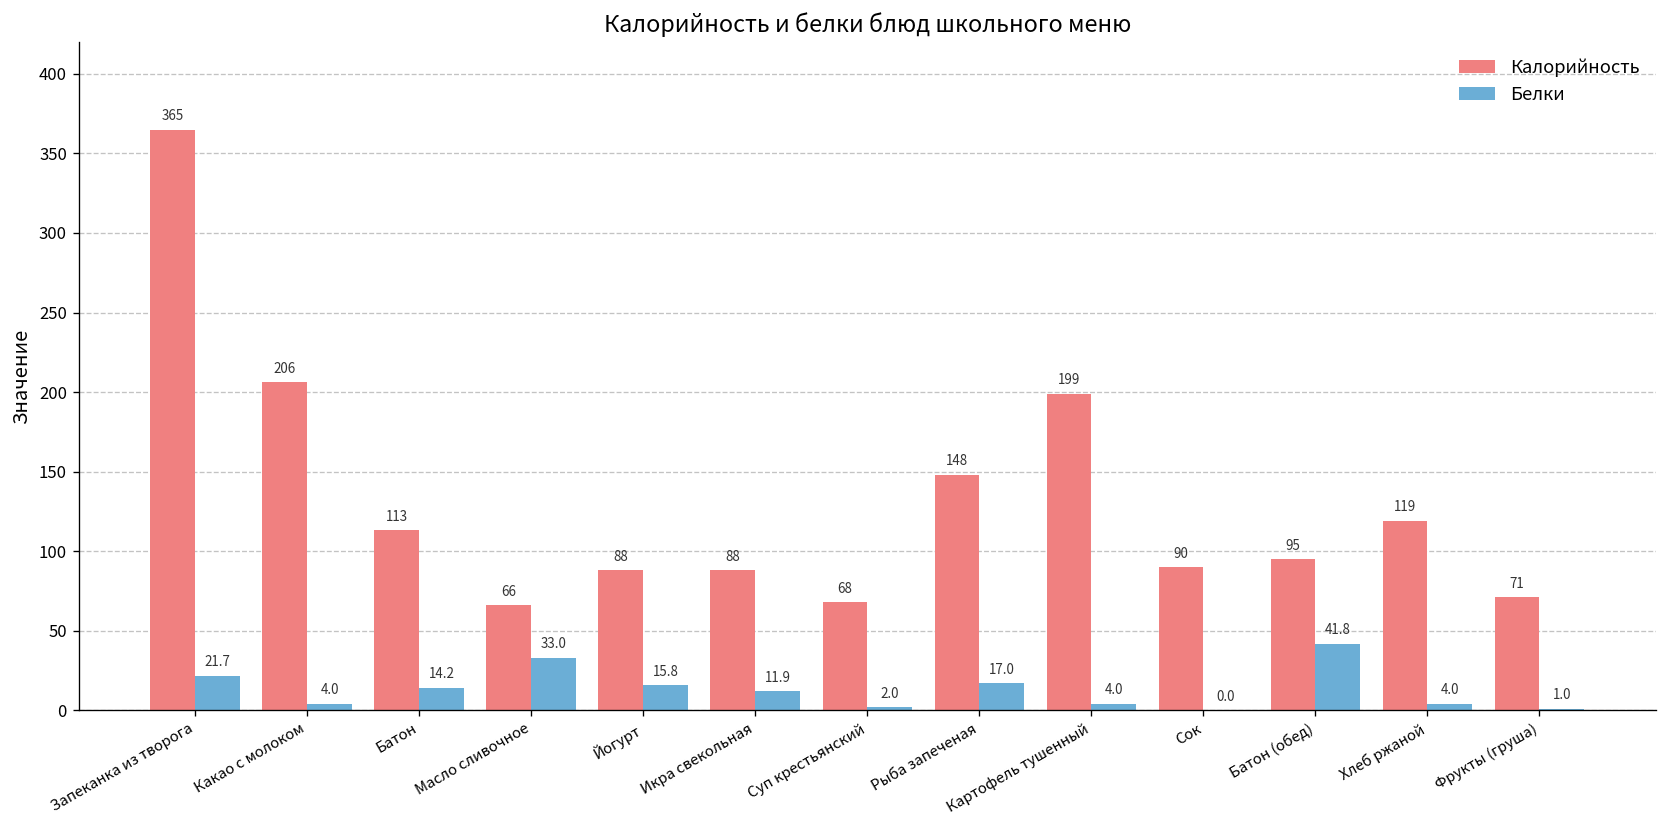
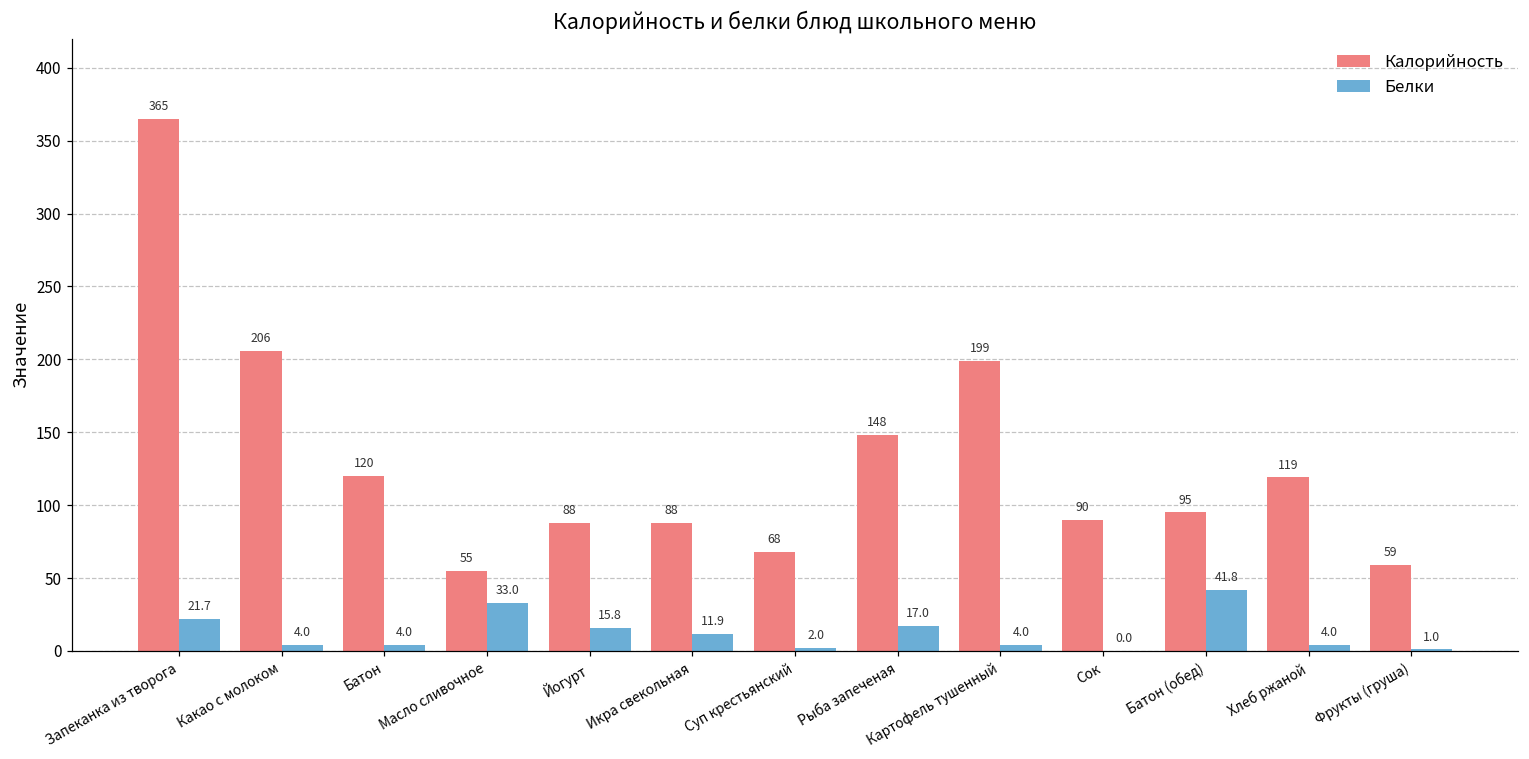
Калорийность, Батон: 113 -> 120
Белки, Батон: 14.2 -> 4.0
Калорийность, Масло сливочное: 66 -> 55
Калорийность, Фрукты (груша): 71 -> 59
